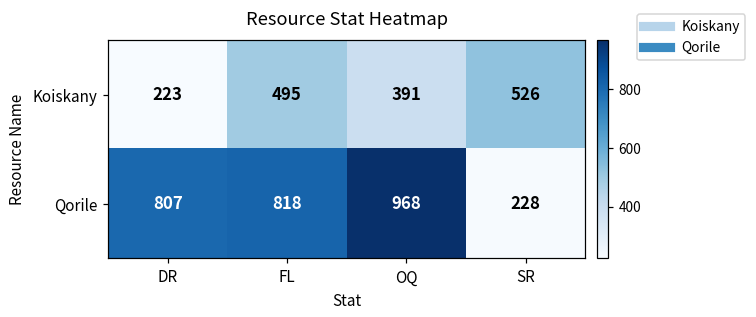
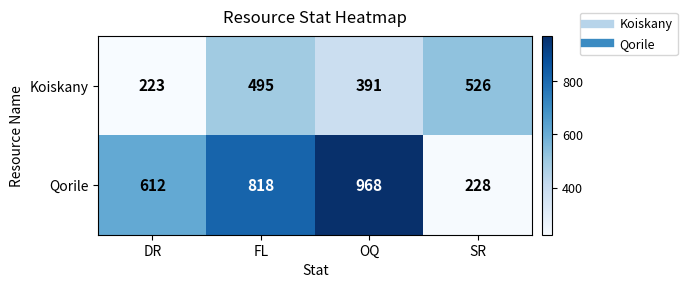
Qorile, DR: 807 -> 612
